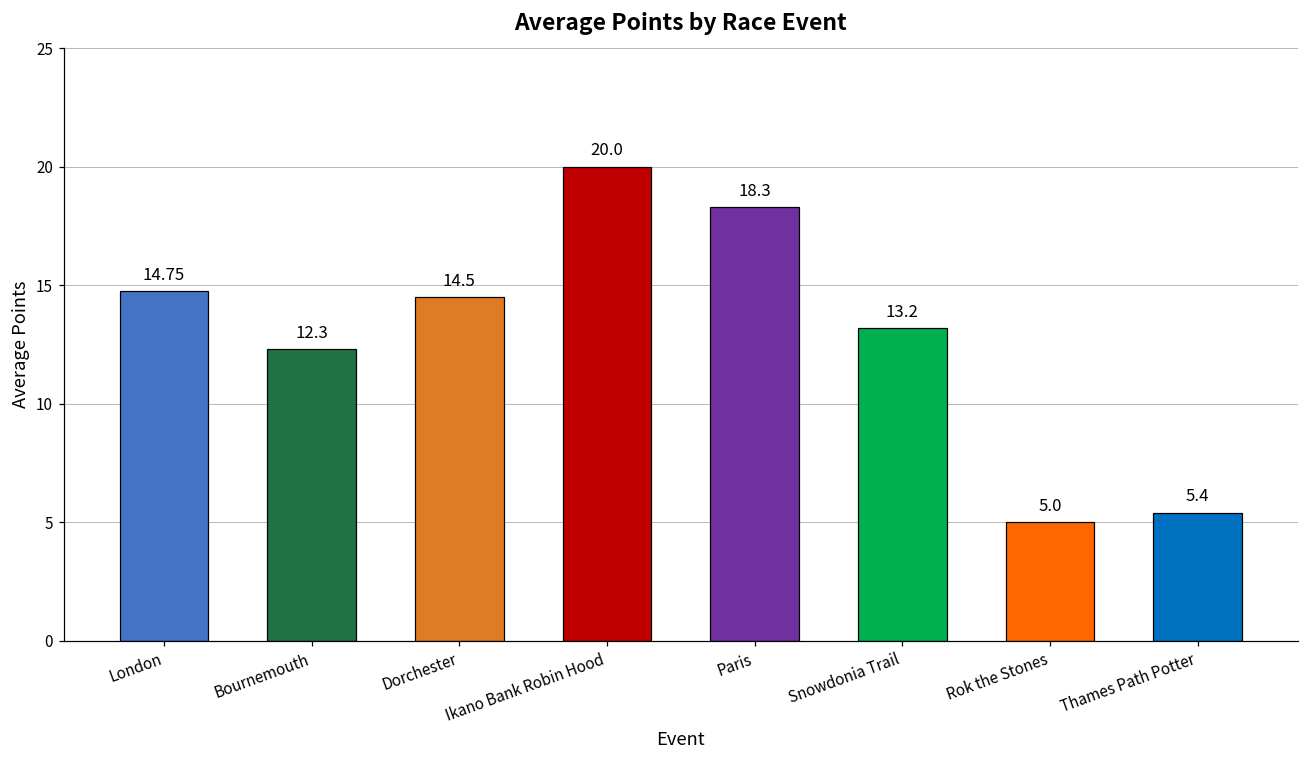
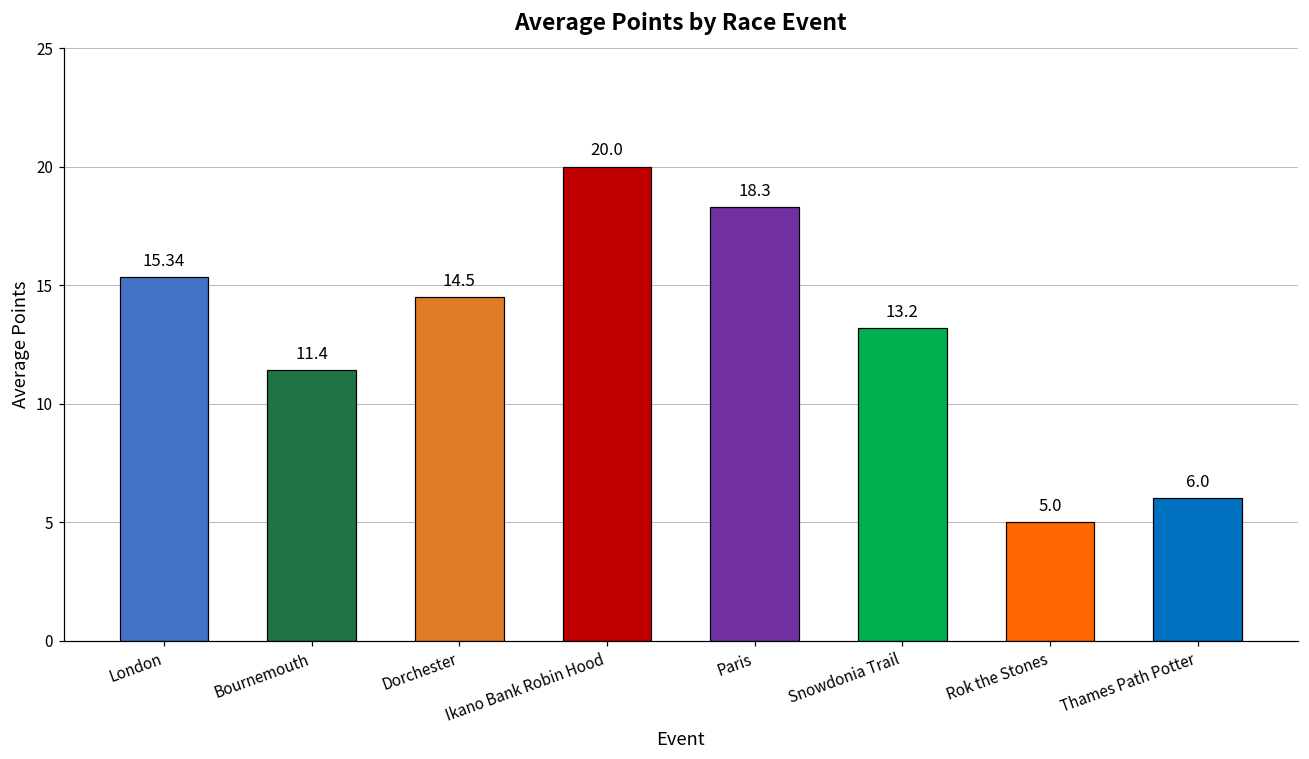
London: 14.75 -> 15.34
Bournemouth: 12.3 -> 11.4
Thames Path Potter: 5.4 -> 6.0
